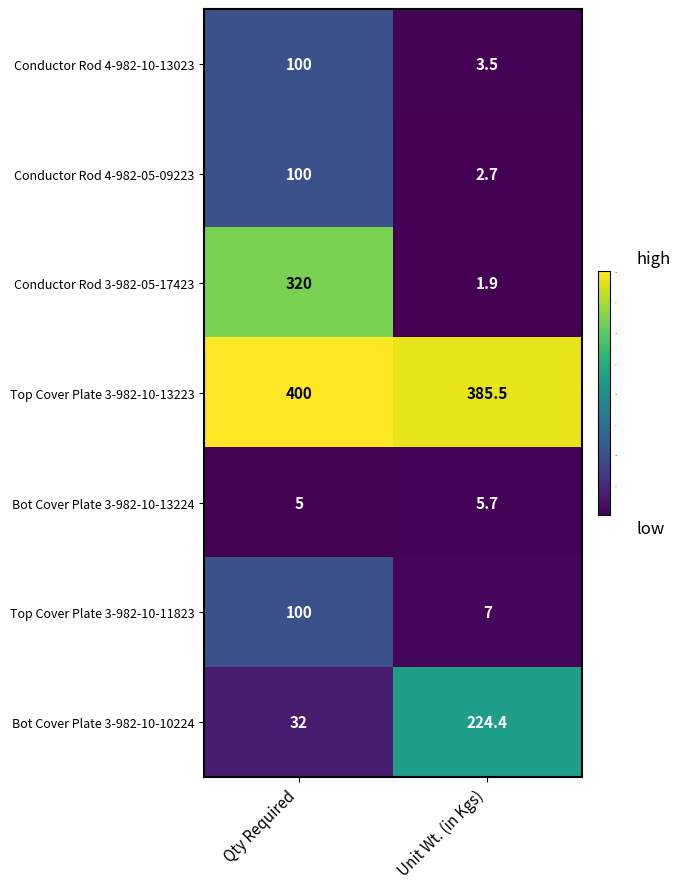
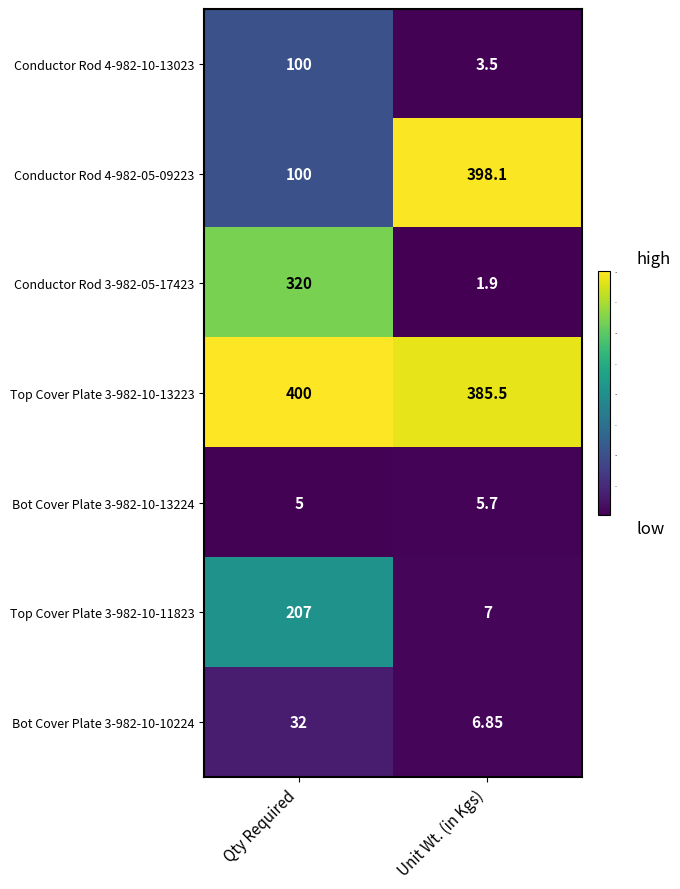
Conductor Rod 4-982-05-09223, Unit Wt. (in Kgs): 2.7 -> 398.1
Top Cover Plate 3-982-10-11823, Qty Required: 100 -> 207
Bot Cover Plate 3-982-10-10224, Unit Wt. (in Kgs): 224.4 -> 6.85
